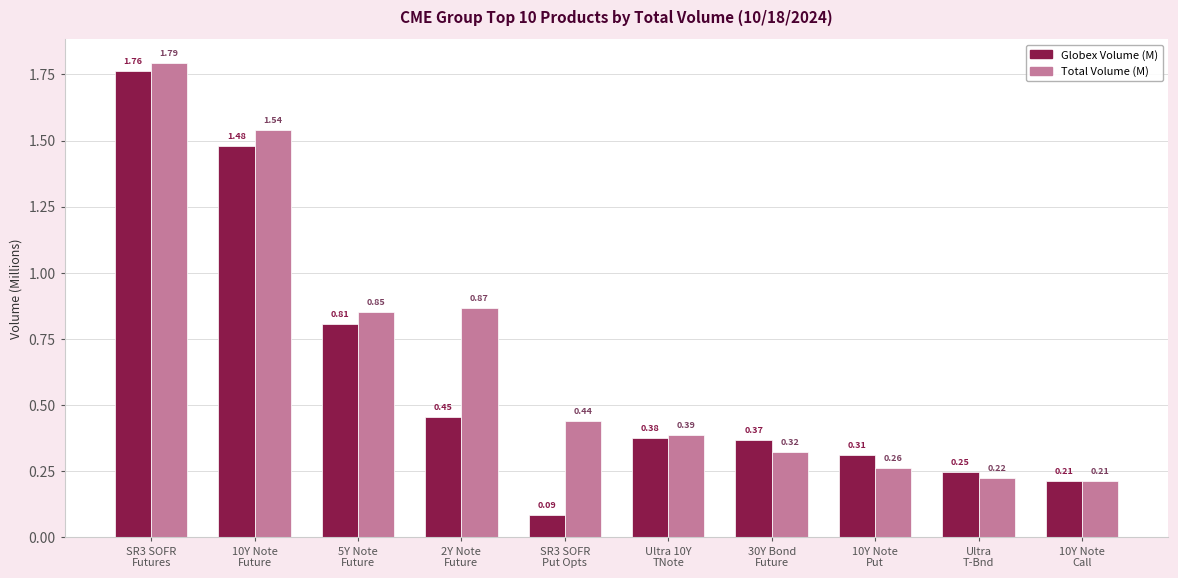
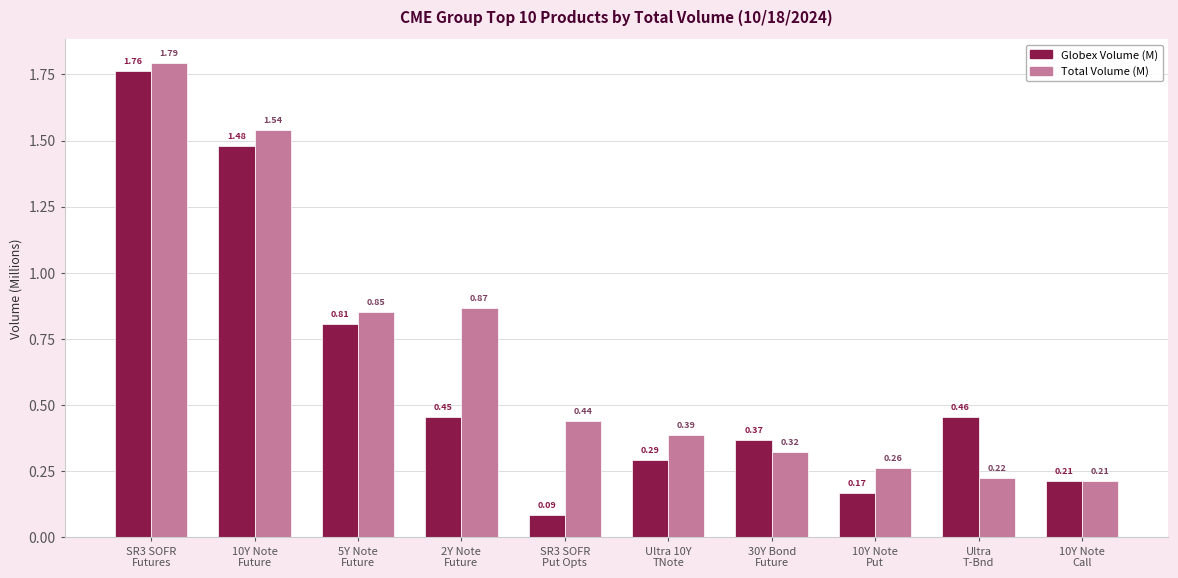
Globex Volume (M), Ultra 10Y TNote: 0.38 -> 0.29
Globex Volume (M), 10Y Note Put: 0.31 -> 0.17
Globex Volume (M), Ultra T-Bnd: 0.25 -> 0.46
